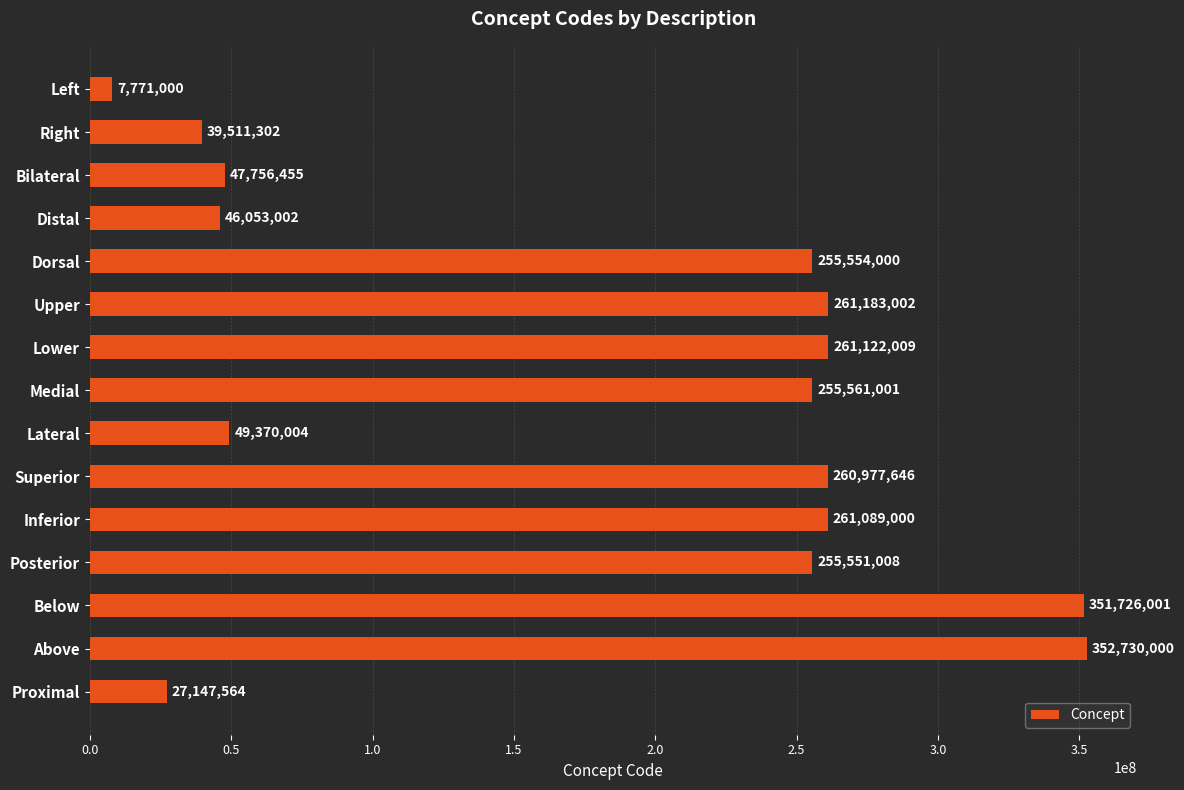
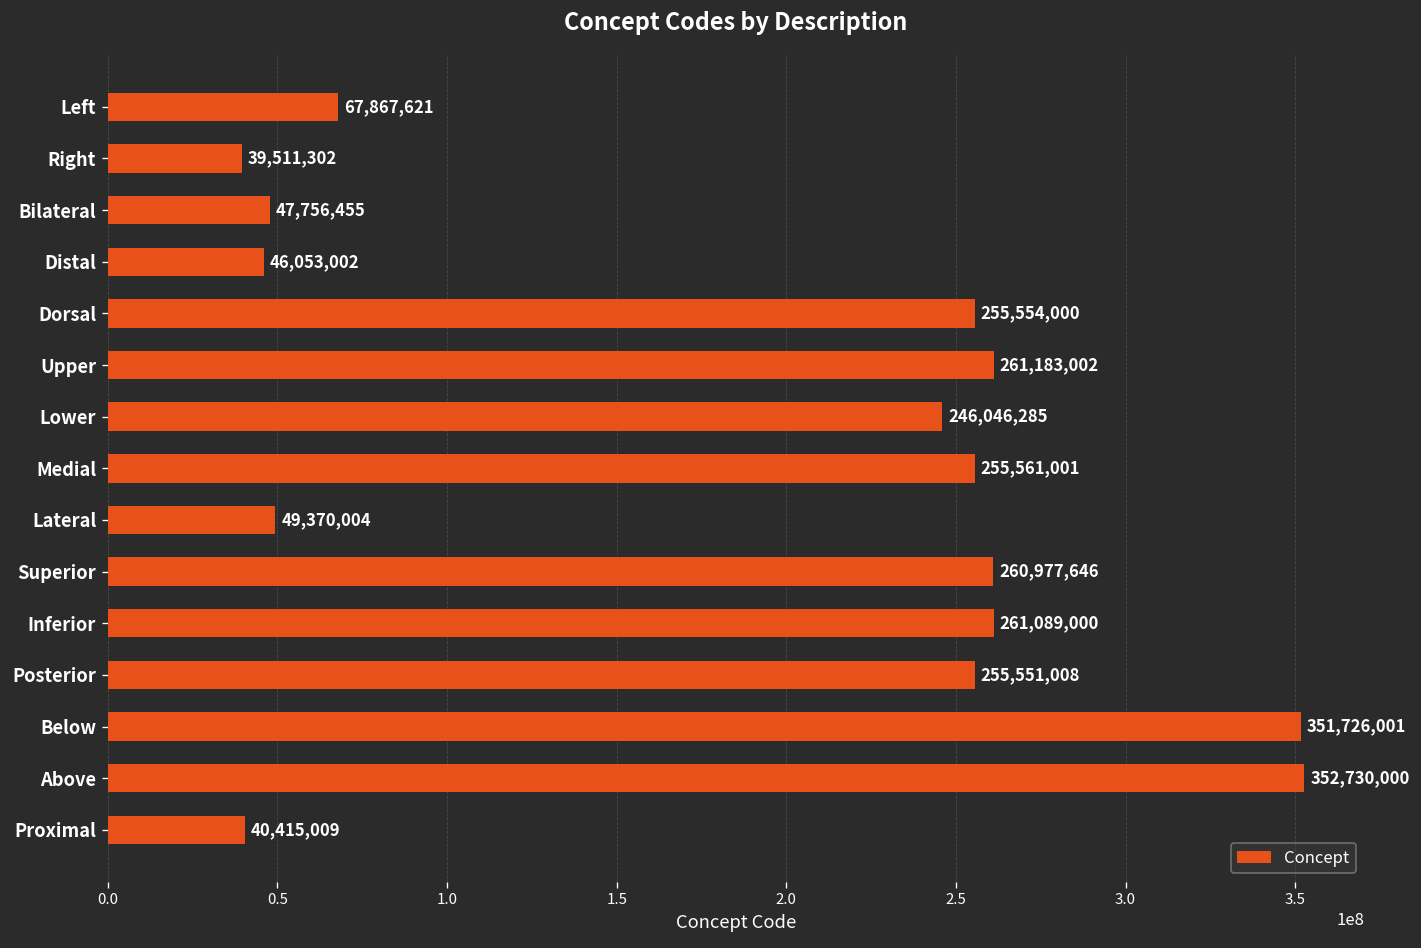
Left: 7,771,000 -> 67,867,621
Lower: 261,122,009 -> 246,046,285
Proximal: 27,147,564 -> 40,415,009
